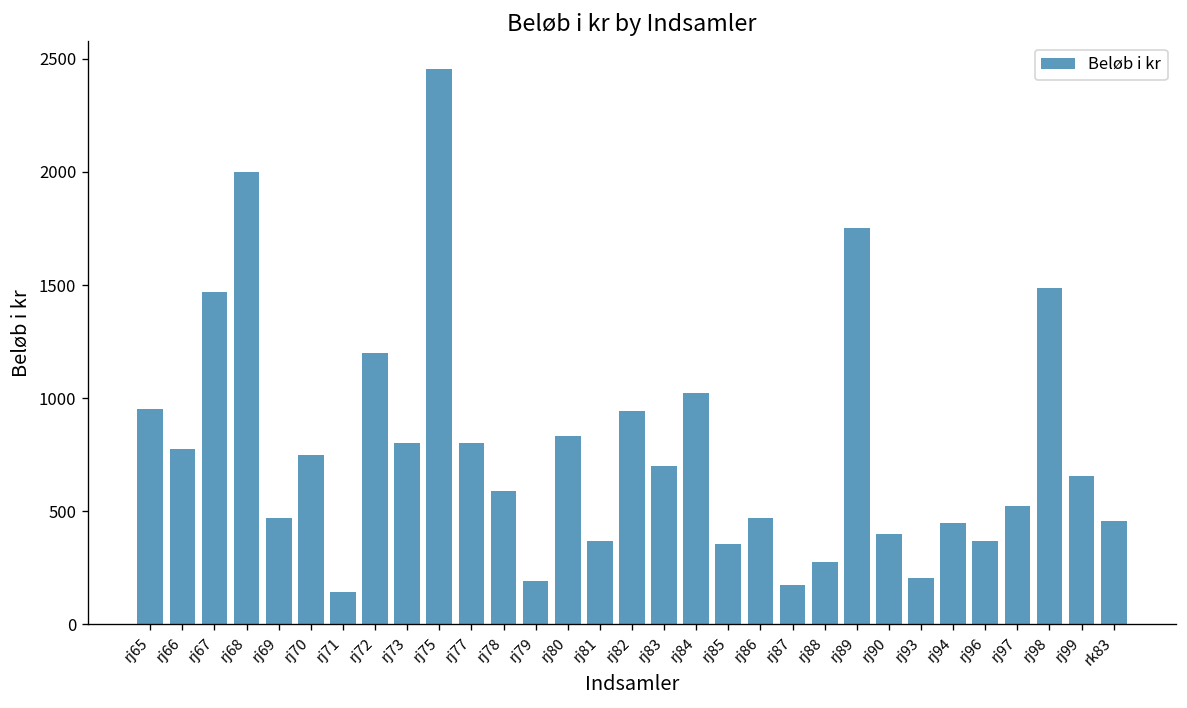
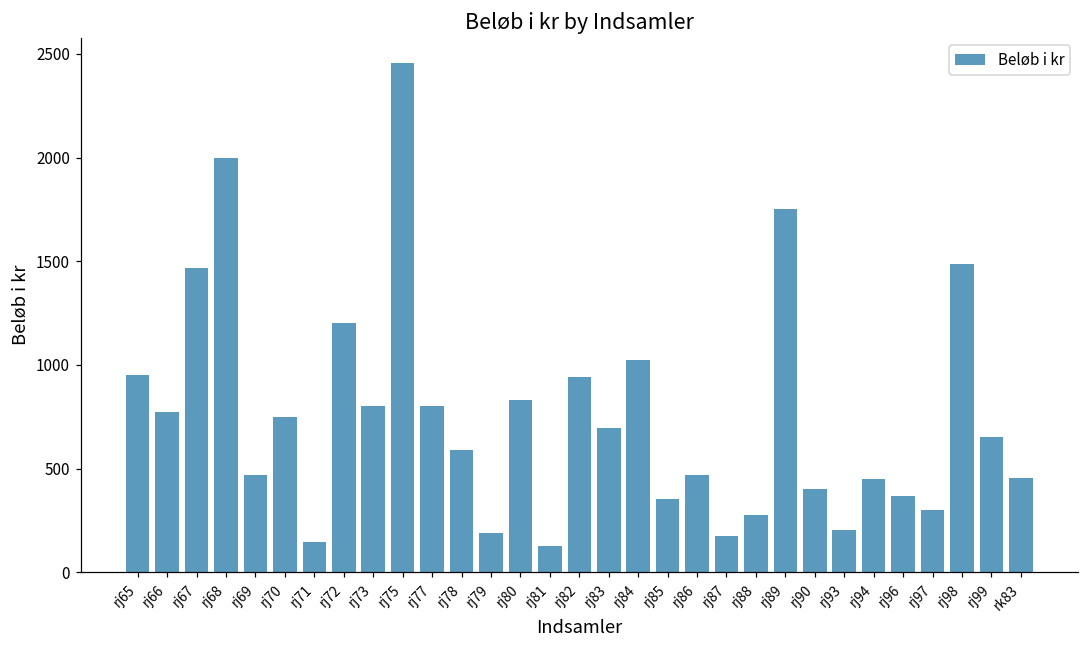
rj81: 370 -> 130
rj97: 520 -> 300
